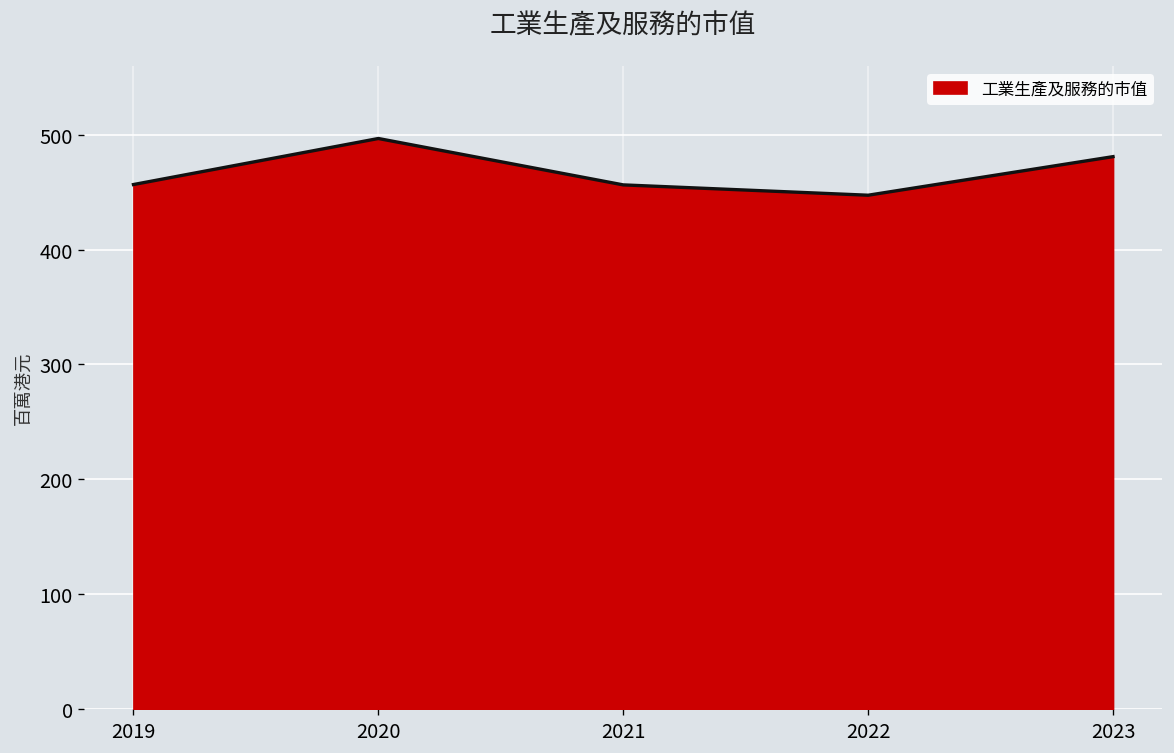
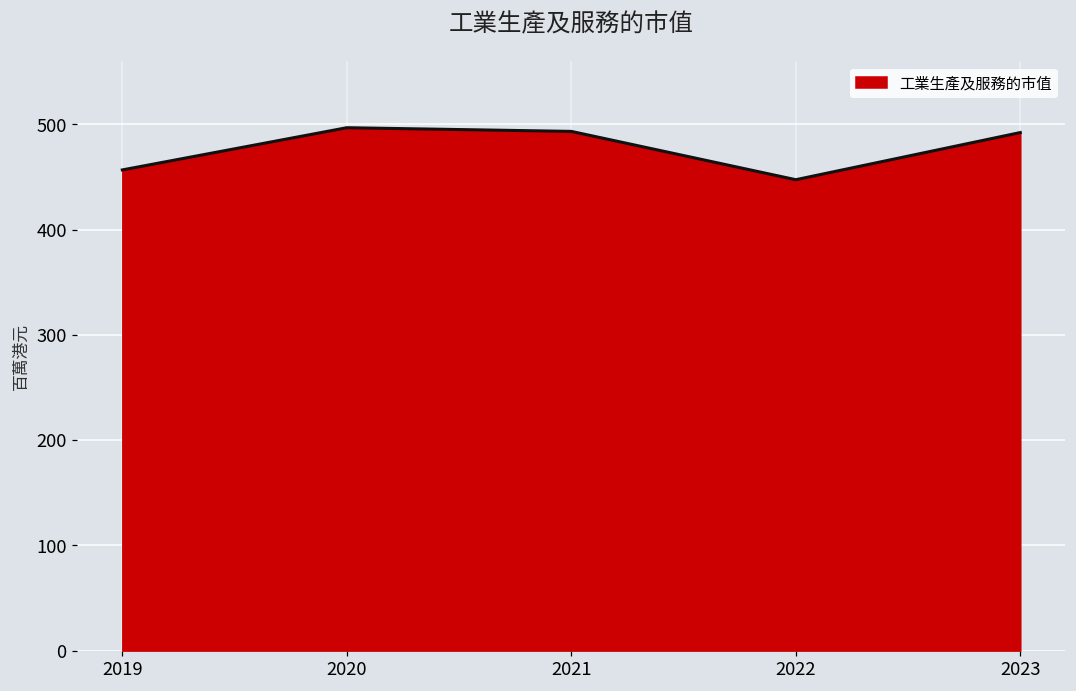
2021: 460 -> 490
2023: 480 -> 490
